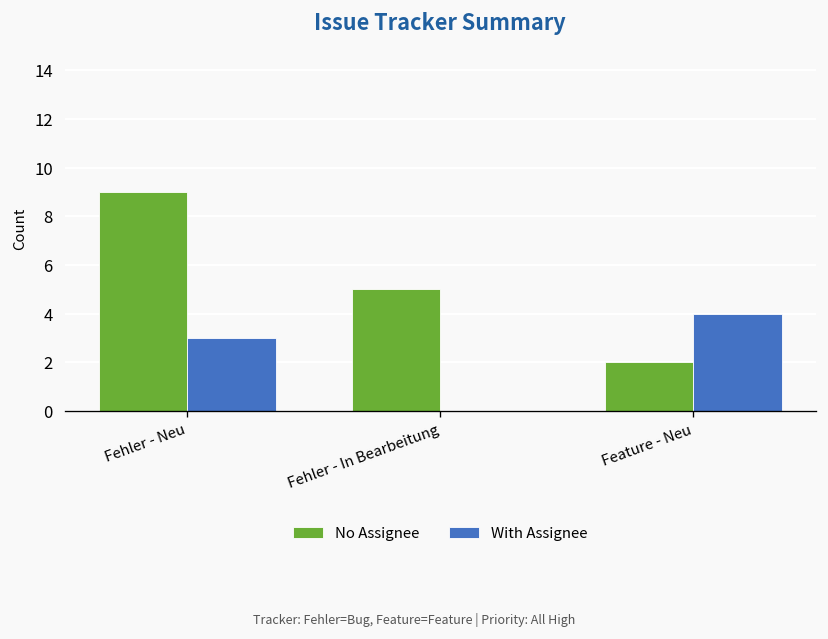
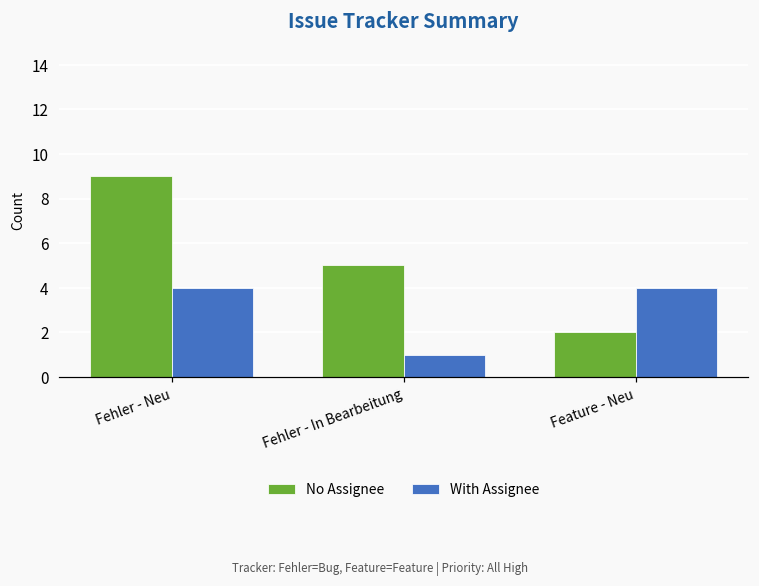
With Assignee, Fehler - Neu: 3 -> 4
With Assignee, Fehler - In Bearbeitung: 0 -> 1
